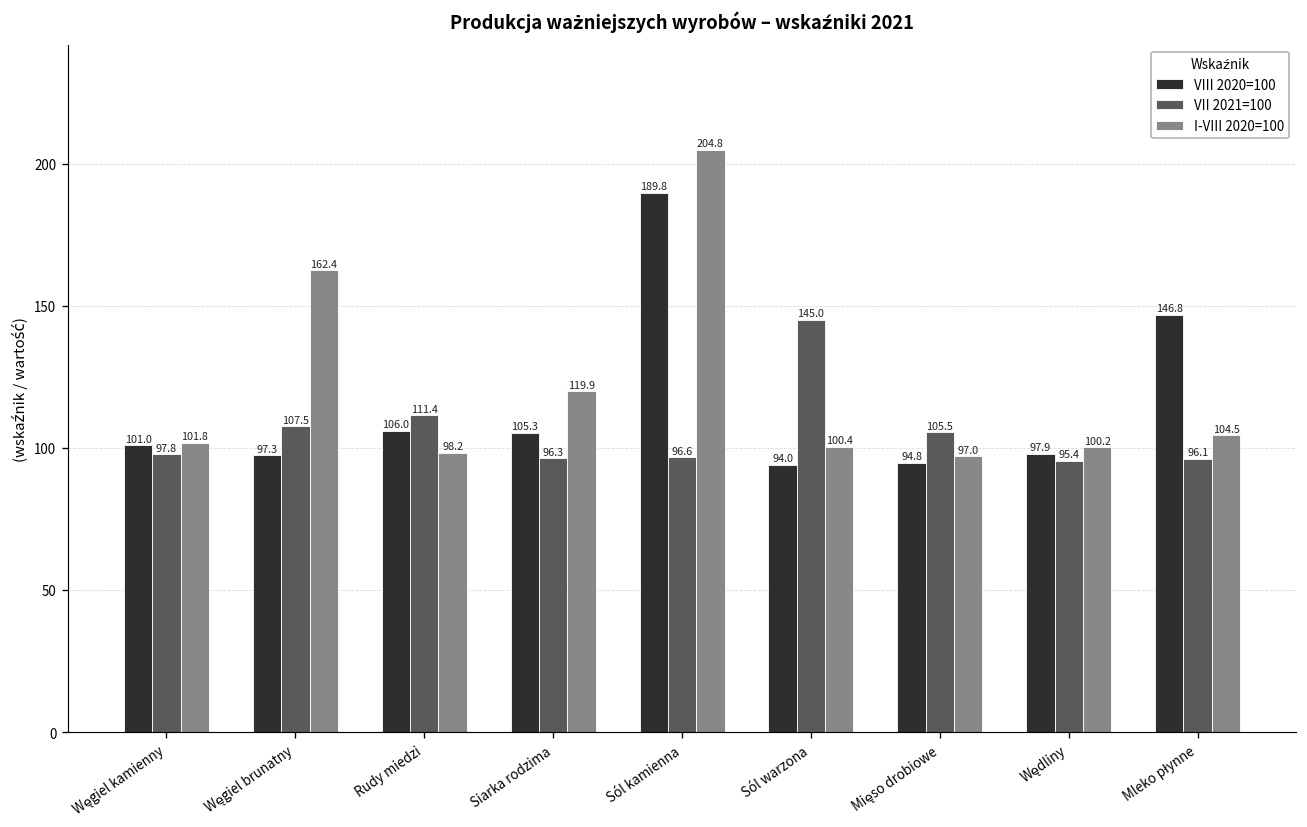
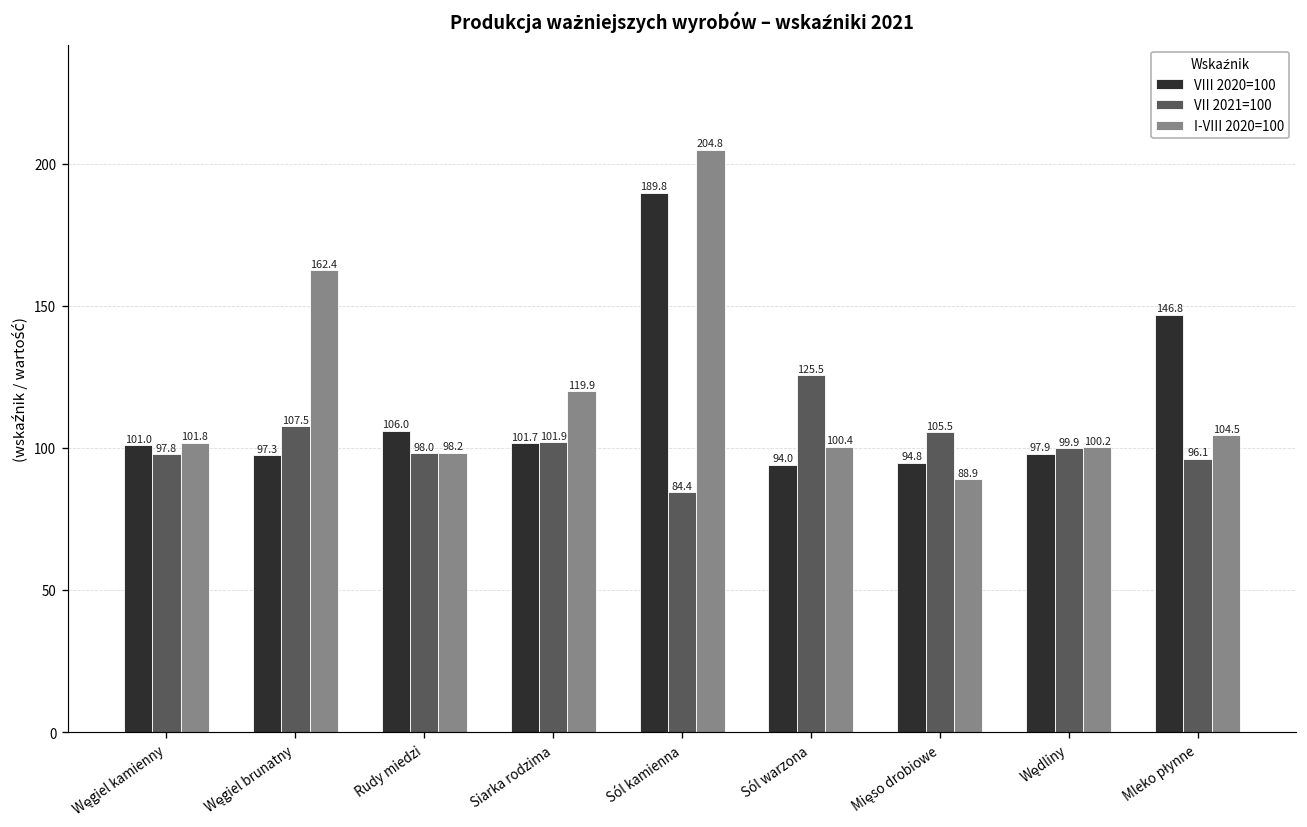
VII 2021=100, Rudy miedzi: 111.4 -> 98.0
VIII 2020=100, Siarka rodzima: 105.3 -> 101.7
VII 2021=100, Siarka rodzima: 96.3 -> 101.9
VII 2021=100, Sól kamienna: 96.6 -> 84.4
VII 2021=100, Sól warzona: 145.0 -> 125.5
I-VIII 2020=100, Mięso drobiowe: 97.0 -> 88.9
VII 2021=100, Wędliny: 95.4 -> 99.9
